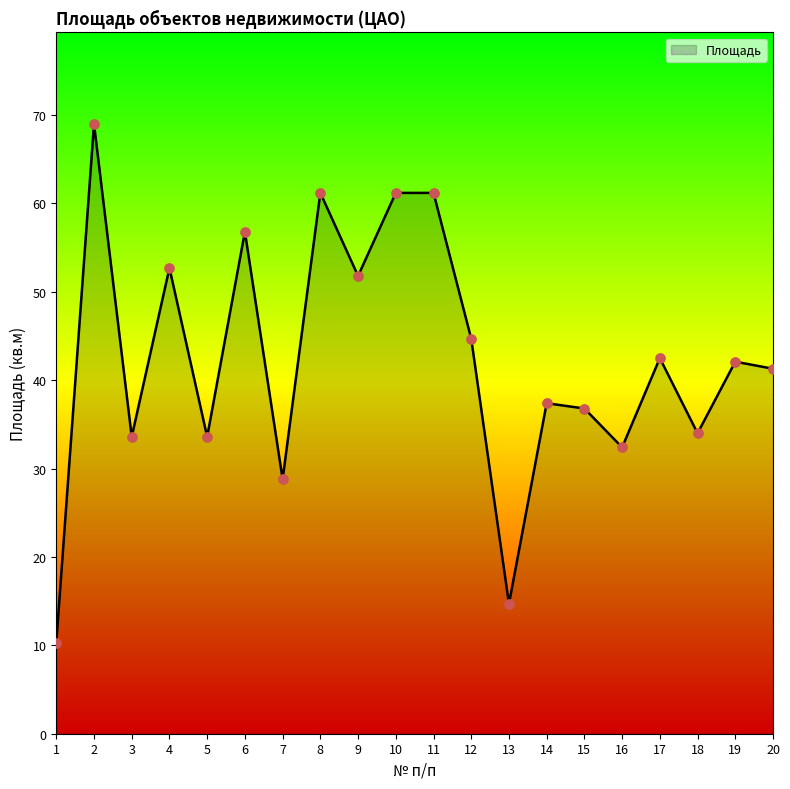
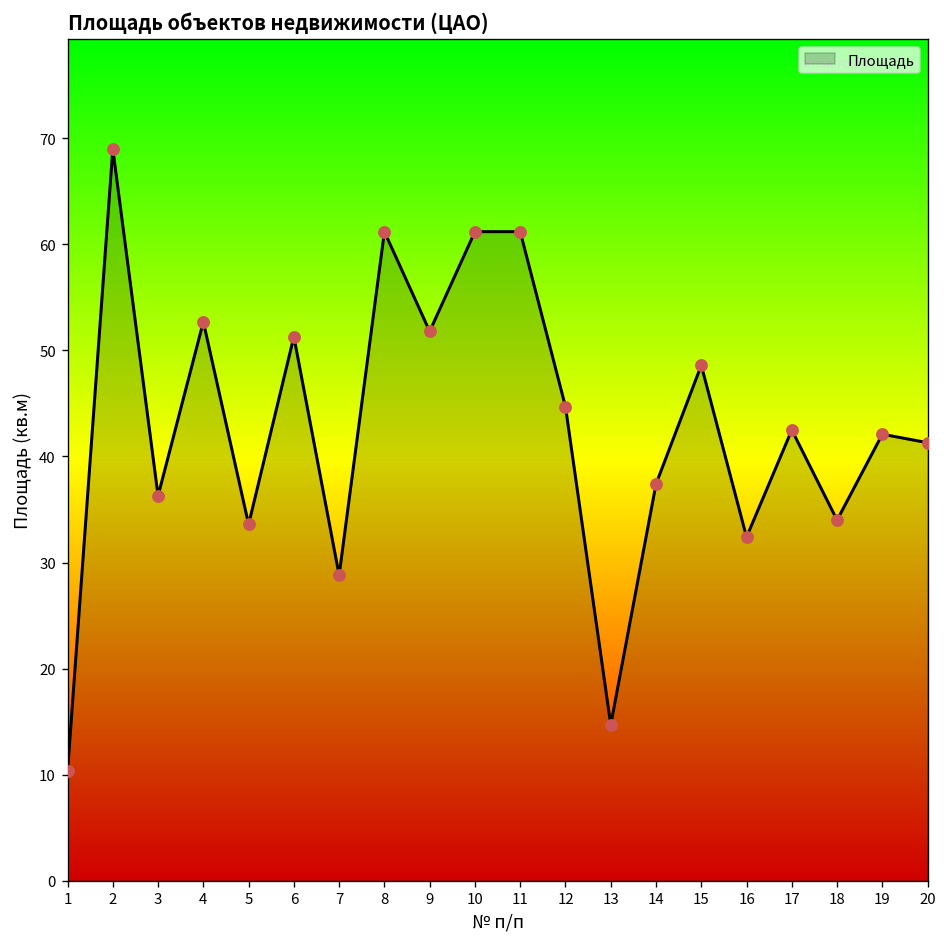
3: 34 -> 36
6: 57 -> 51
15: 37 -> 49
